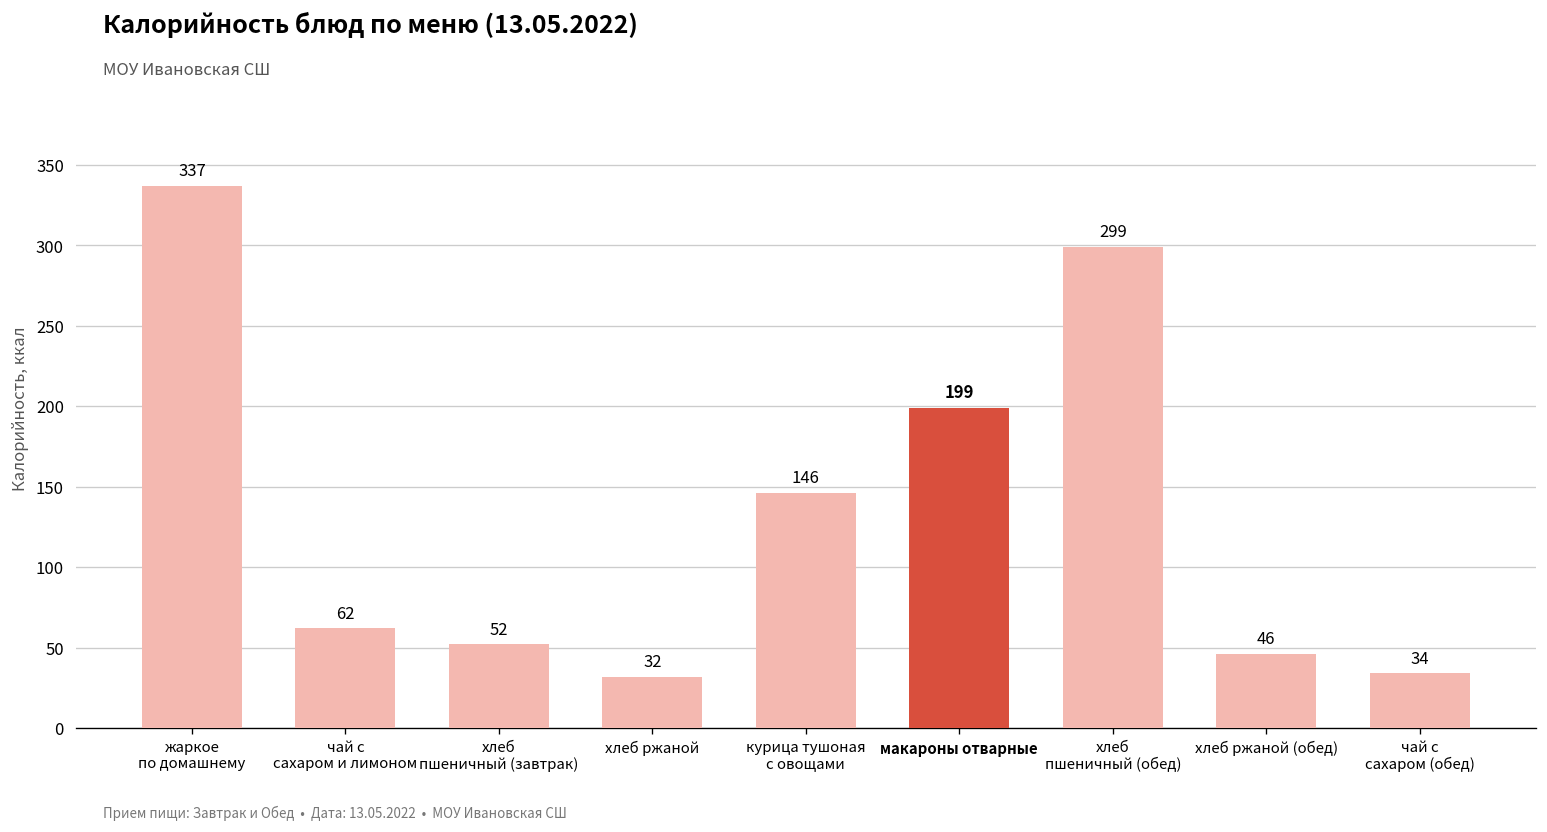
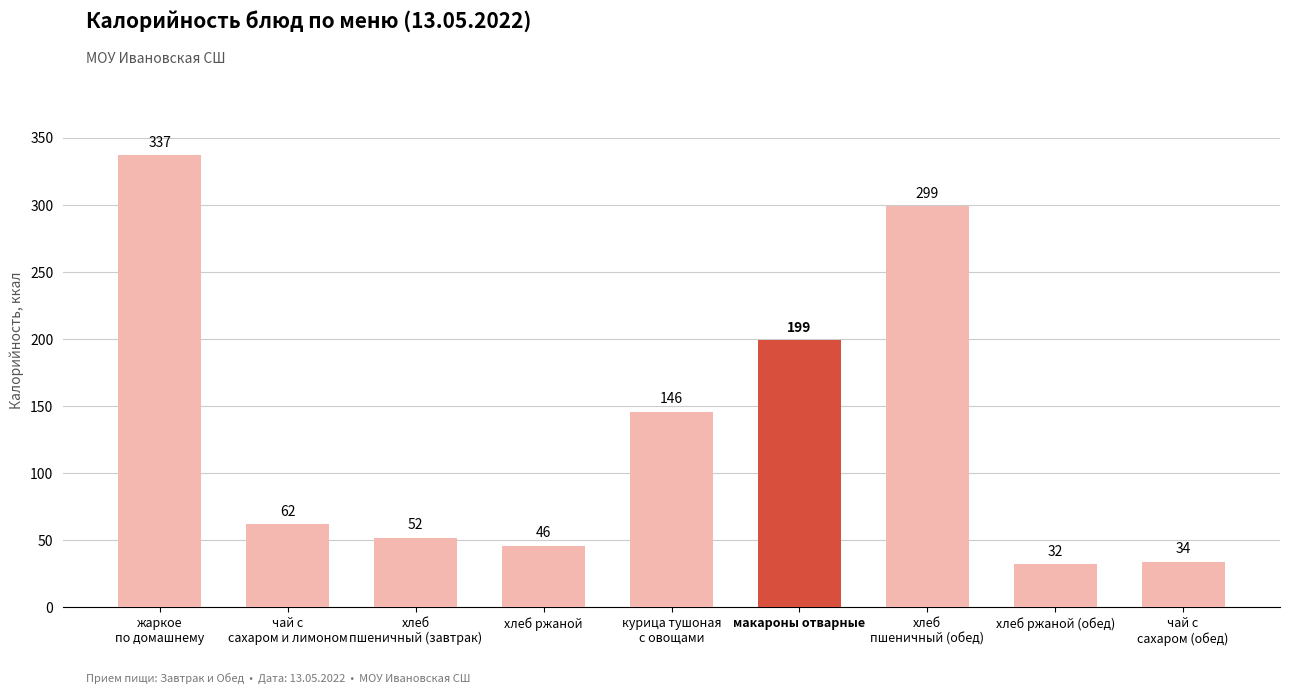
хлеб ржаной: 32 -> 46
хлеб ржаной (обед): 46 -> 32
